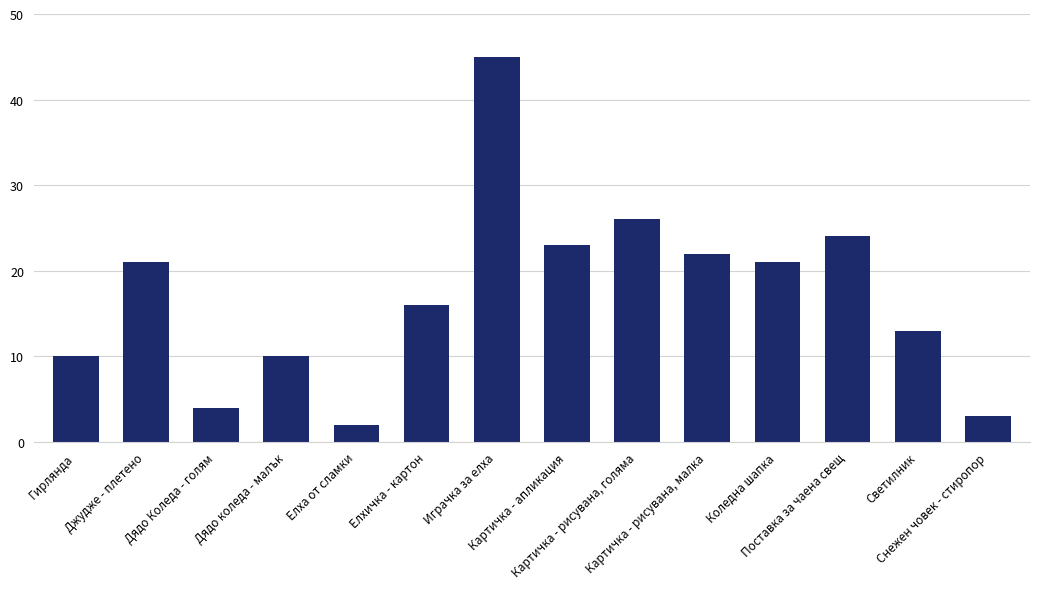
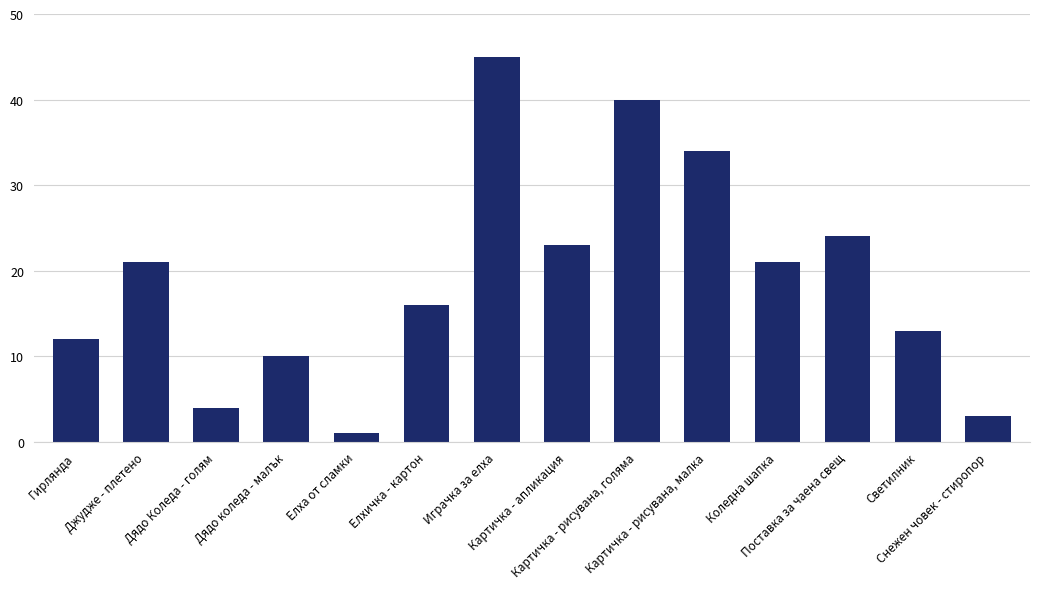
Гирлянда: 10 -> 12
Елха от сламки: 2 -> 1
Картичка - рисувана, голяма: 26 -> 40
Картичка - рисувана, малка: 22 -> 34
